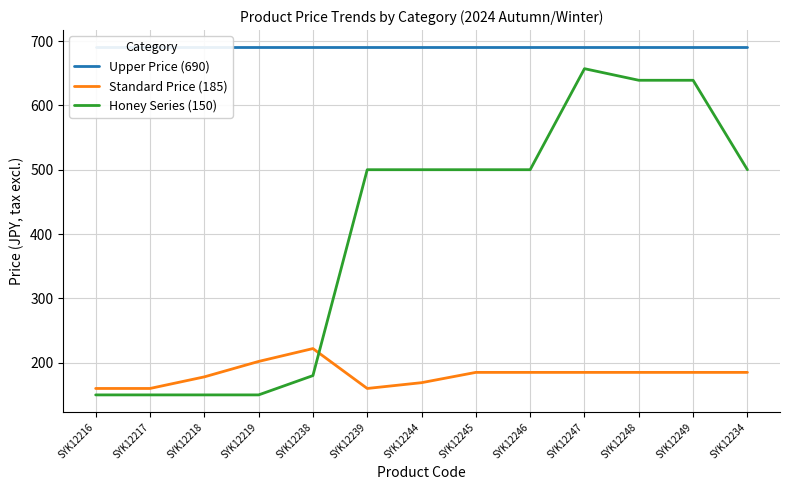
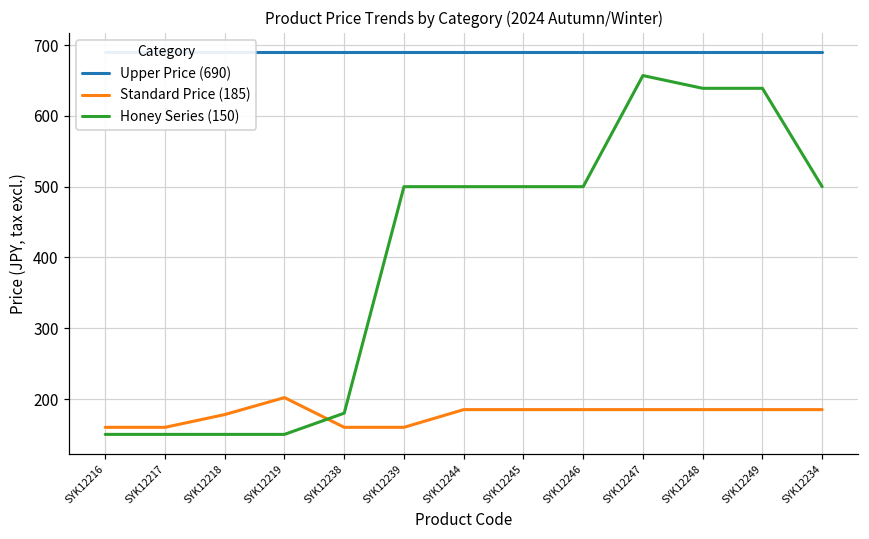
Standard Price (185), SYK12238: 220 -> 160
Standard Price (185), SYK12244: 170 -> 190
